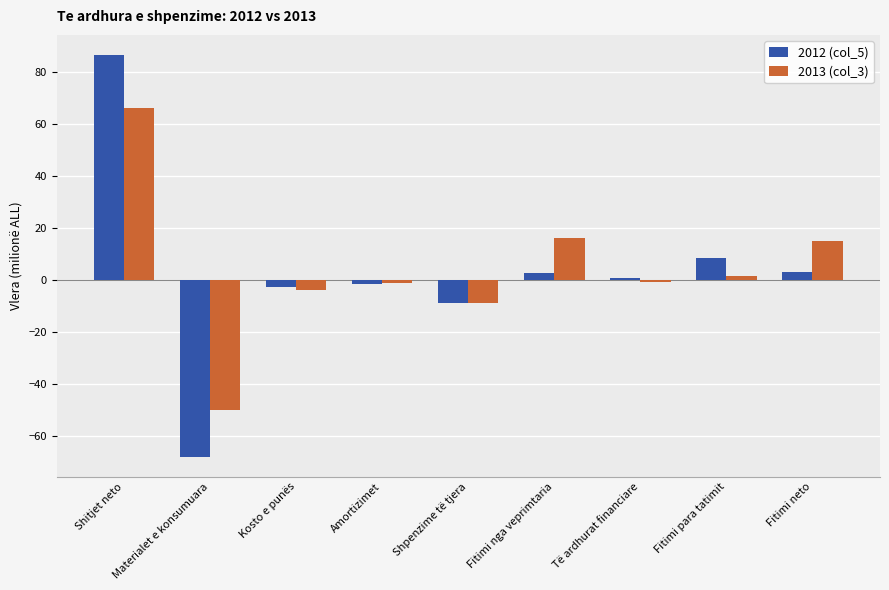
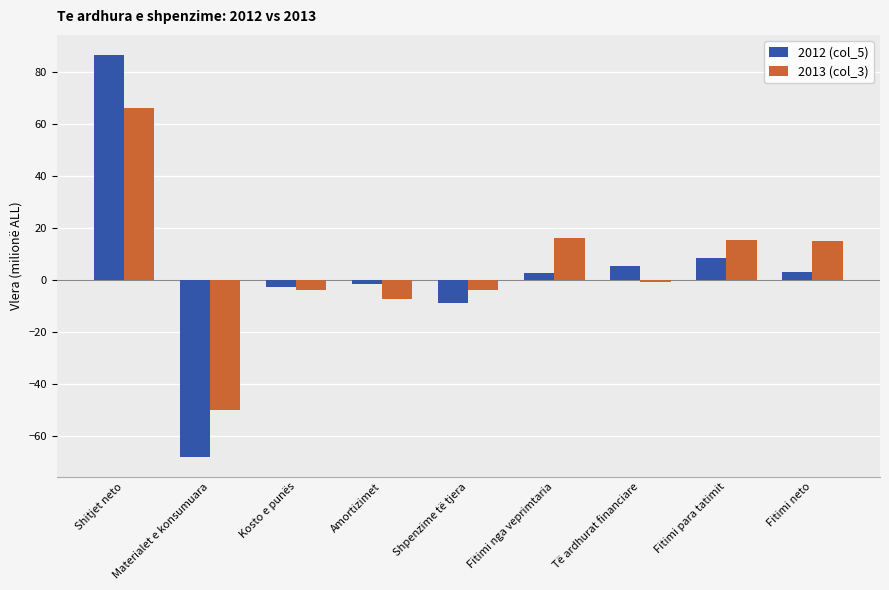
2013 (col_3), Amortizimet: -1 -> -7
2013 (col_3), Shpenzime të tjera: -9 -> -4
2012 (col_5), Të ardhurat financiare: 1 -> 6
2013 (col_3), Fitimi para tatimit: 2 -> 15
